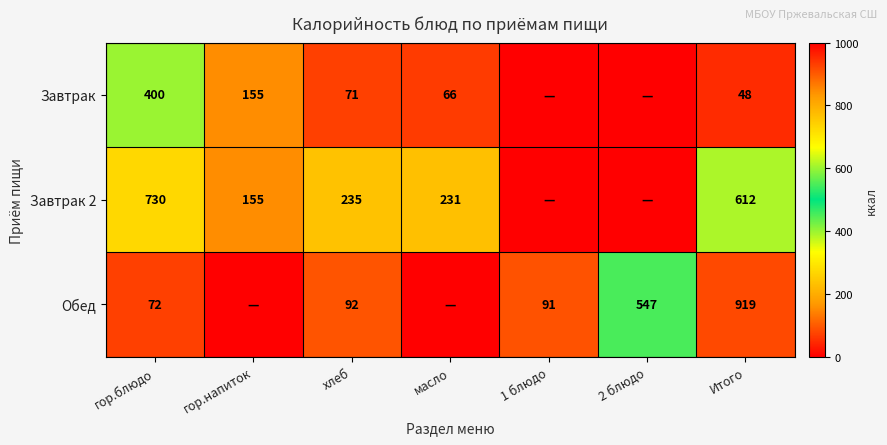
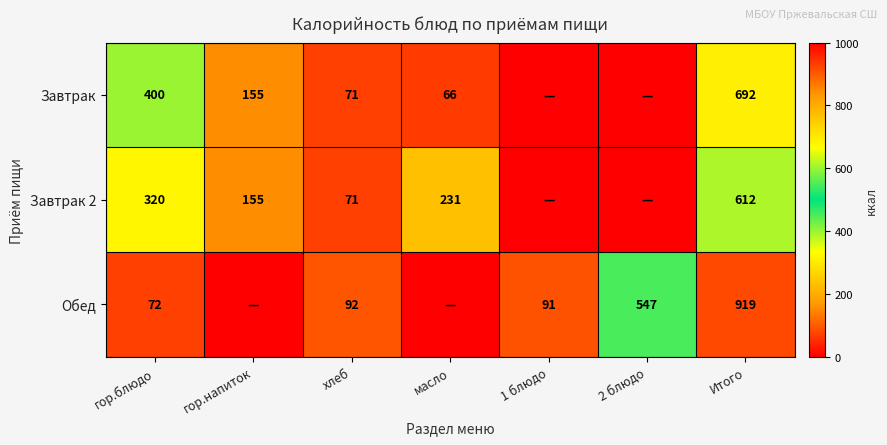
Завтрак, Итого: 48 -> 692
Завтрак 2, гор.блюдо: 730 -> 320
Завтрак 2, хлеб: 235 -> 71
